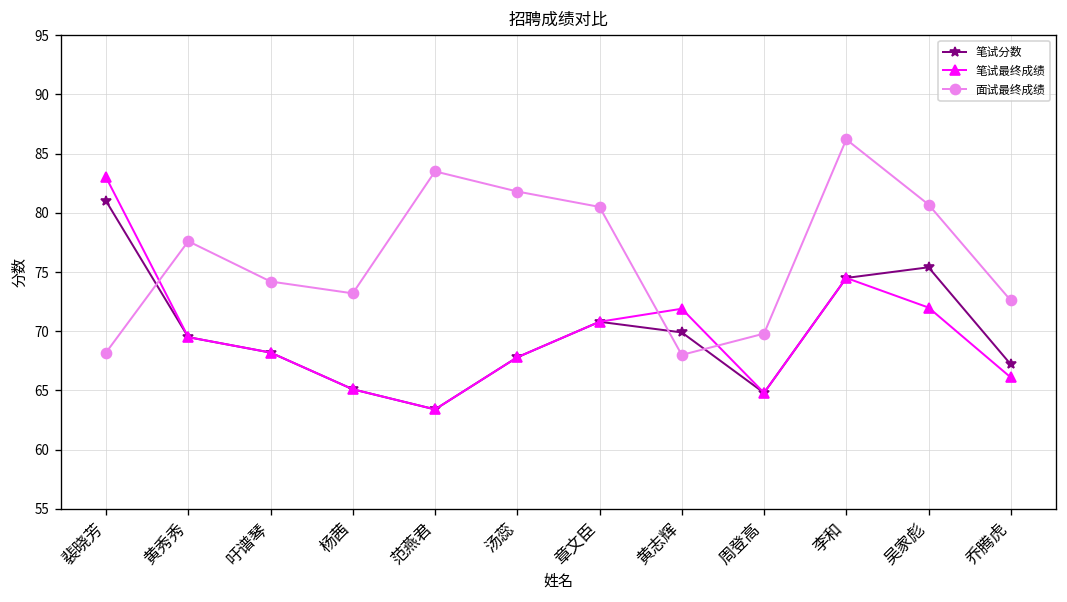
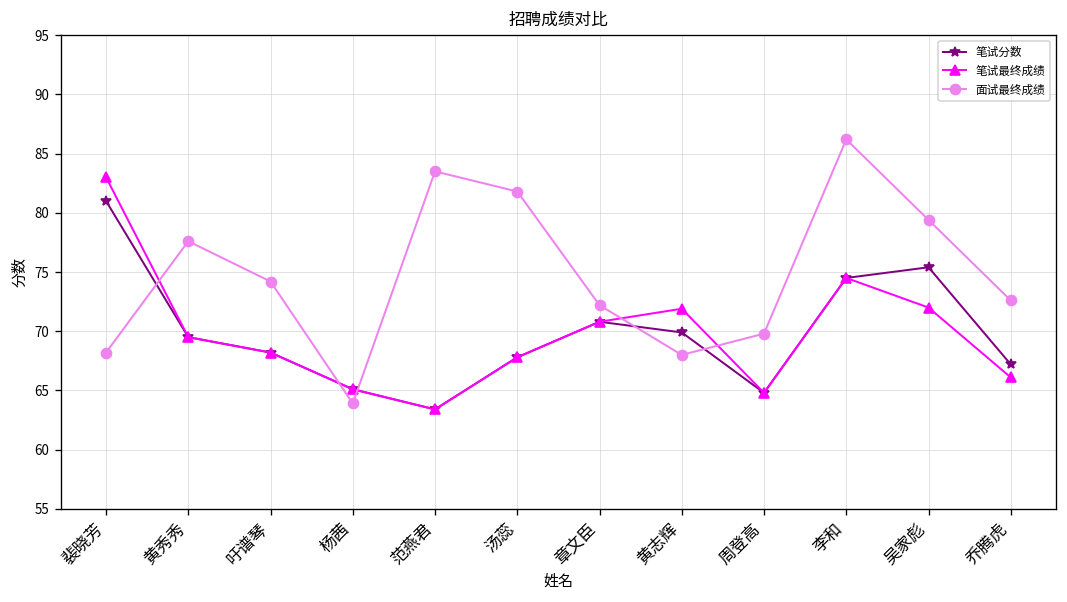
面试最终成绩, 杨茜: 73 -> 64
面试最终成绩, 章文臣: 81 -> 72
面试最终成绩, 吴家彪: 81 -> 79
